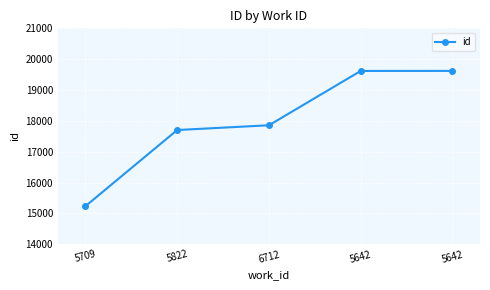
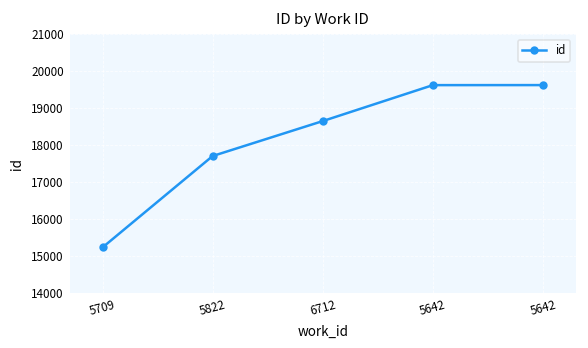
6712: 17900 -> 18600
